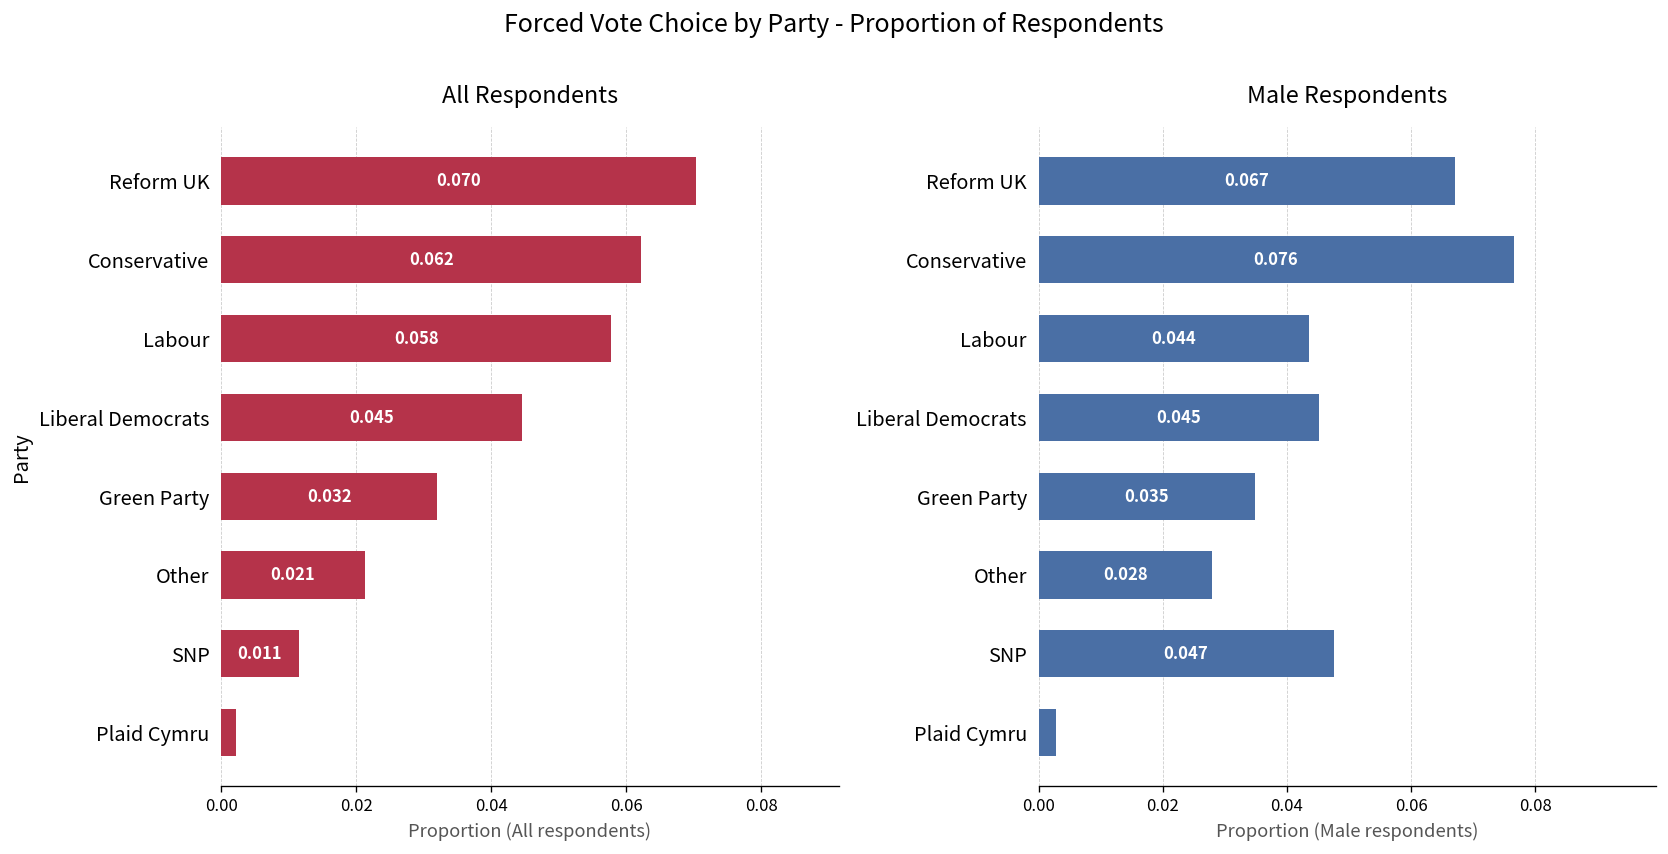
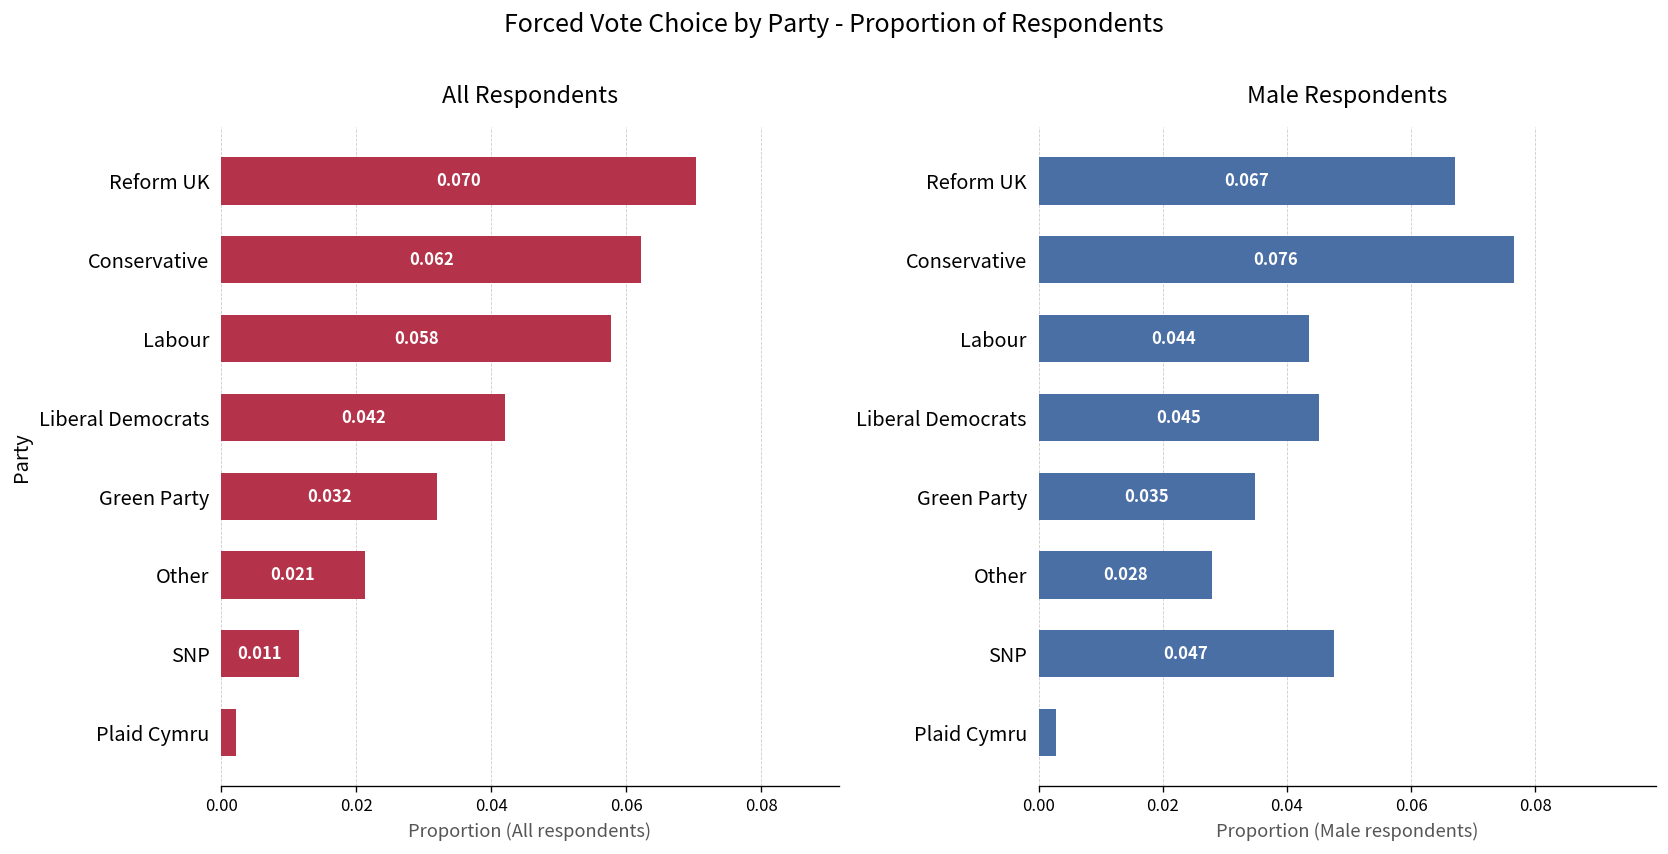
All Respondents, Liberal Democrats: 0.045 -> 0.042
